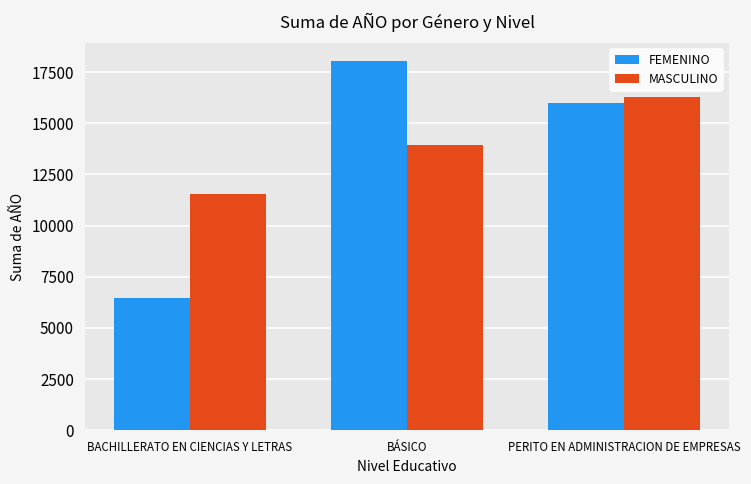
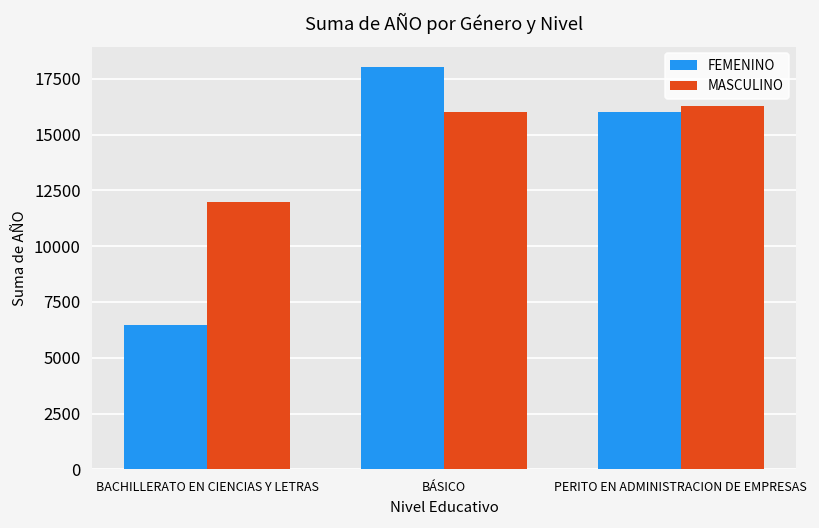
MASCULINO, BACHILLERATO EN CIENCIAS Y LETRAS: 11500 -> 12000
MASCULINO, BÁSICO: 13900 -> 16000
